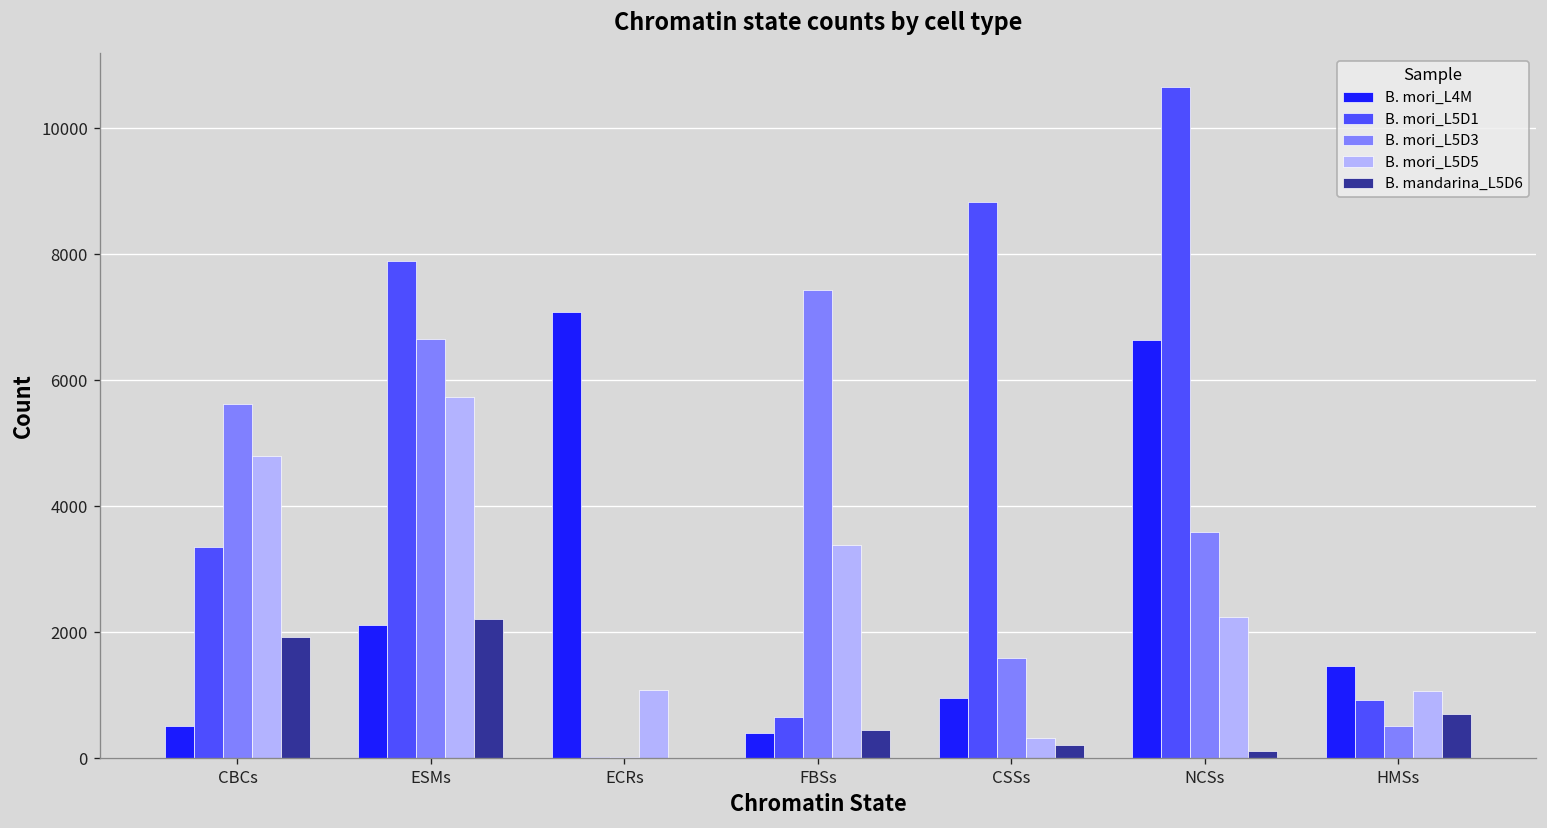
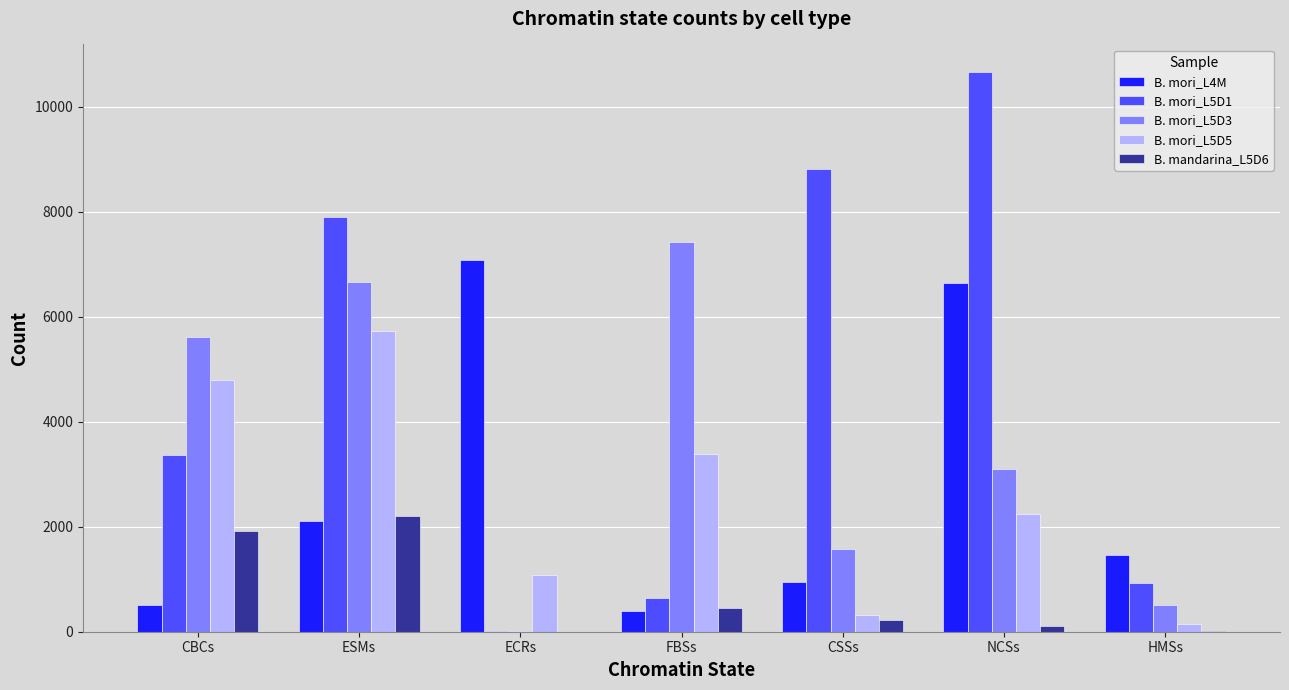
B. mori_L5D3, NCSs: 3600 -> 3100
B. mori_L5D5, HMSs: 1100 -> 100
B. mandarina_L5D6, HMSs: 700 -> 0
